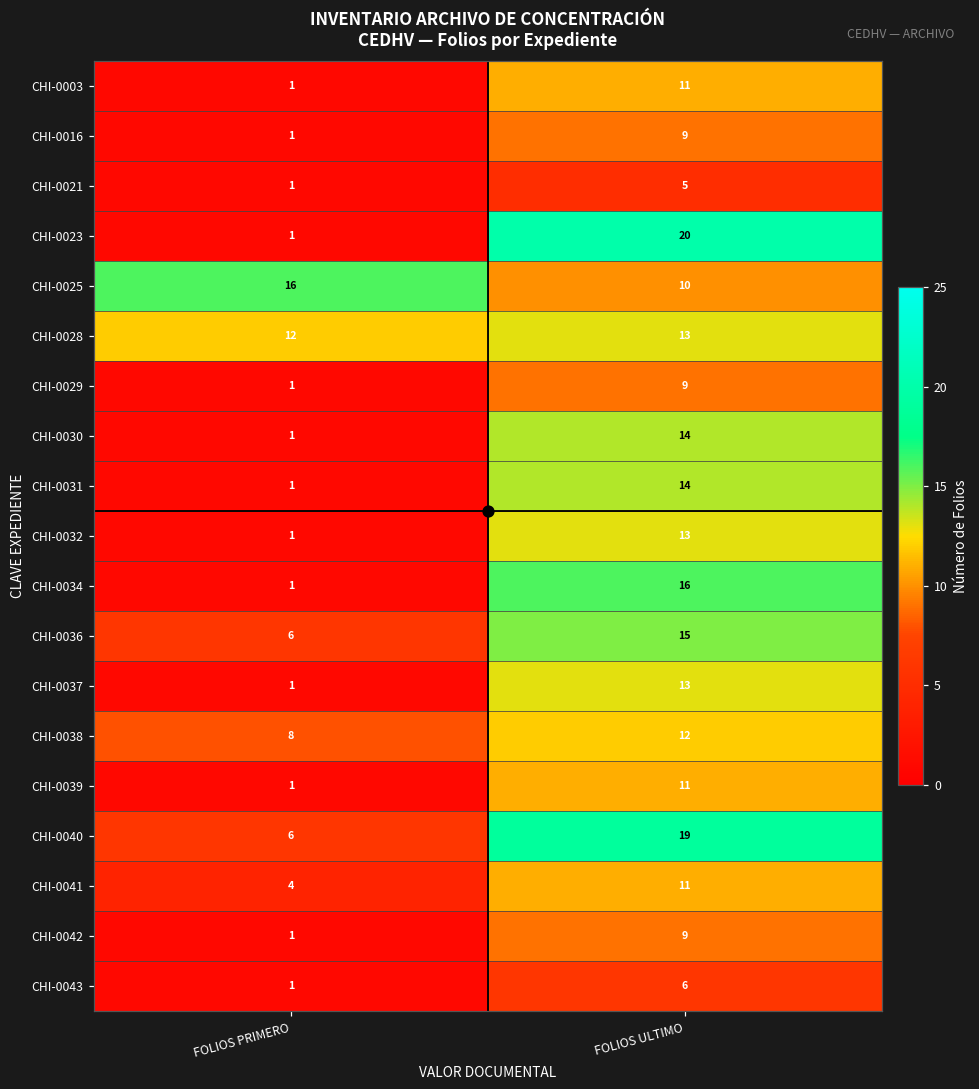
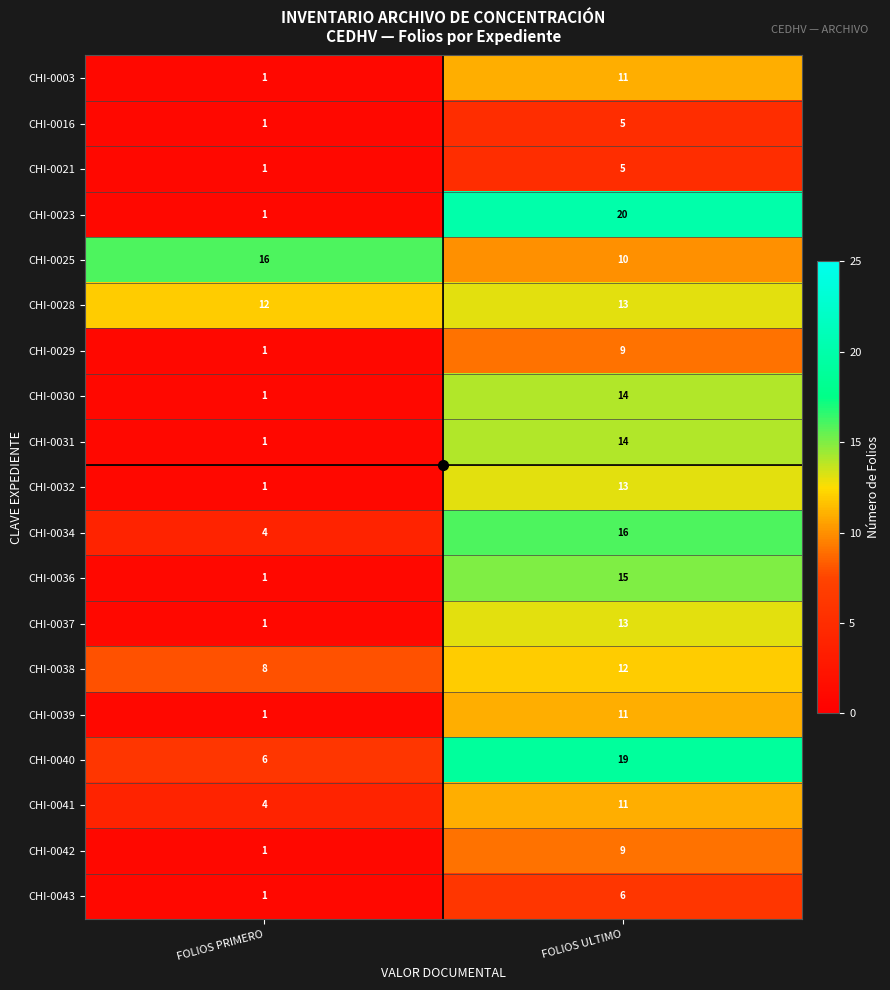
CHI-0016, FOLIOS ULTIMO: 9 -> 5
CHI-0034, FOLIOS PRIMERO: 1 -> 4
CHI-0036, FOLIOS PRIMERO: 6 -> 1
